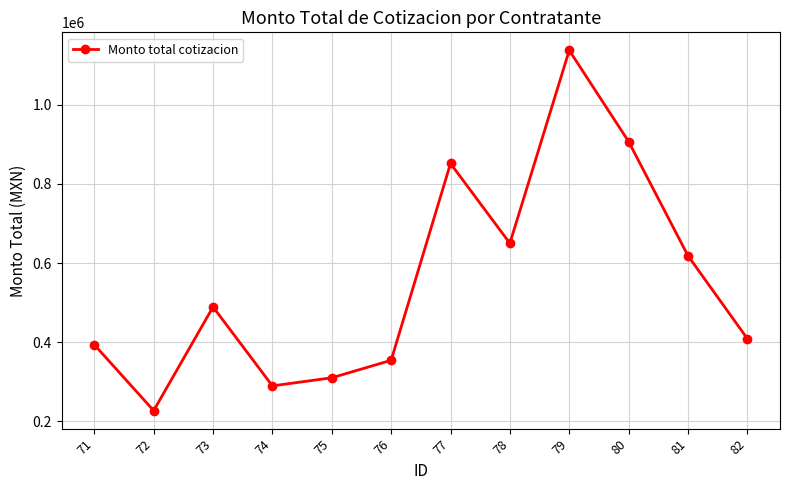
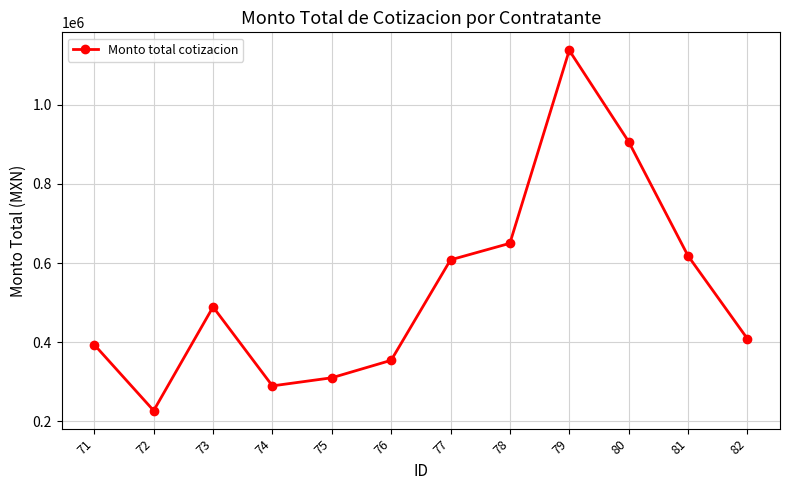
77: 850000 -> 610000
